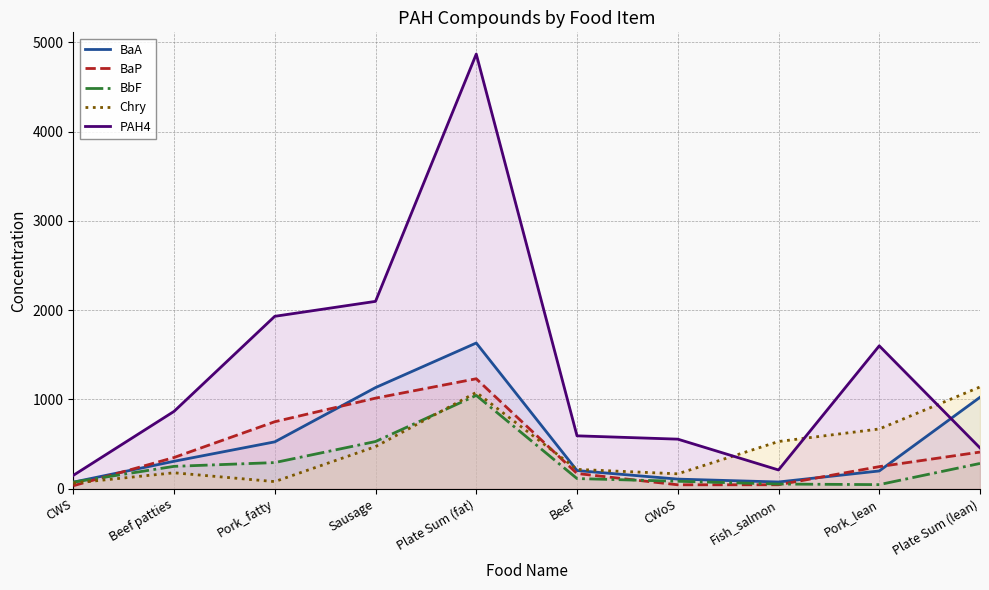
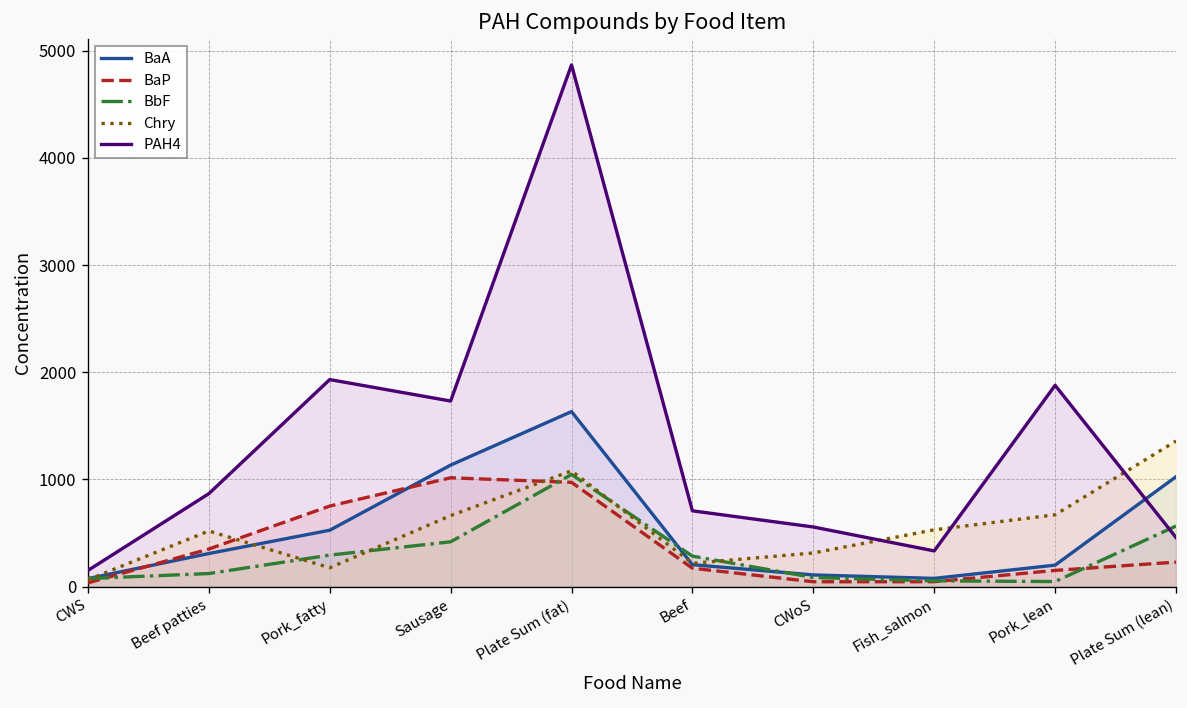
BbF, Beef patties: 300 -> 100
Chry, Beef patties: 200 -> 500
Chry, Pork_fatty: 100 -> 200
BbF, Sausage: 500 -> 400
Chry, Sausage: 500 -> 700
PAH4, Sausage: 2100 -> 1700
BaP, Plate Sum (fat): 1200 -> 1000
BbF, Beef: 100 -> 300
PAH4, Beef: 600 -> 700
Chry, CWoS: 200 -> 300
PAH4, Fish_salmon: 200 -> 300
BaP, Pork_lean: 250 -> 150
PAH4, Pork_lean: 1600 -> 1900
BaP, Plate Sum (lean): 400 -> 200
BbF, Plate Sum (lean): 300 -> 600
Chry, Plate Sum (lean): 1100 -> 1400
